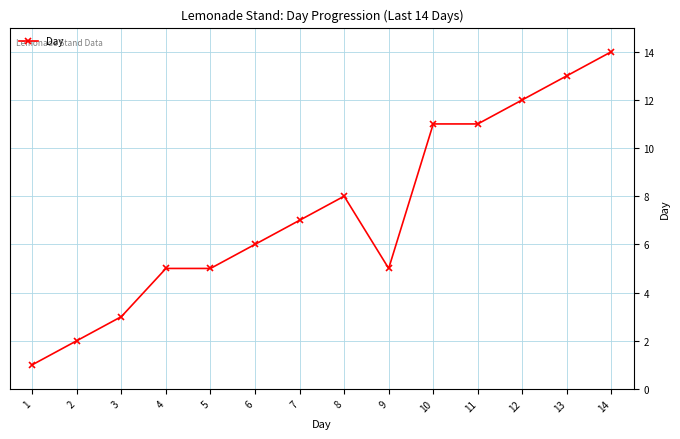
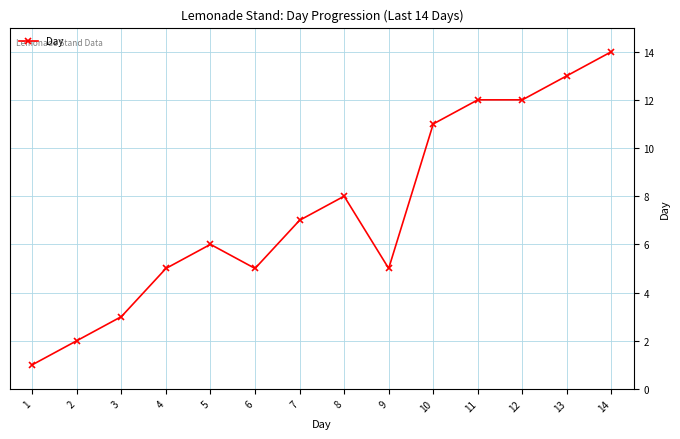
5: 5 -> 6
6: 6 -> 5
11: 11 -> 12
